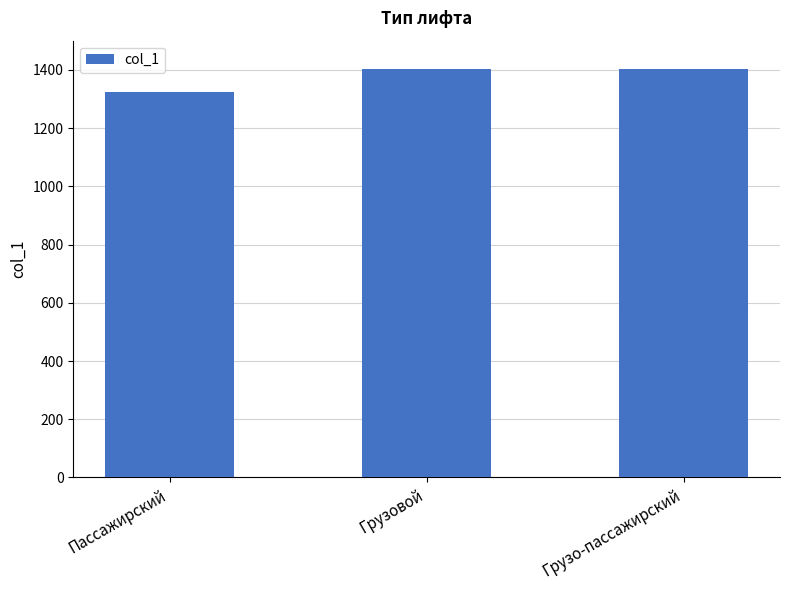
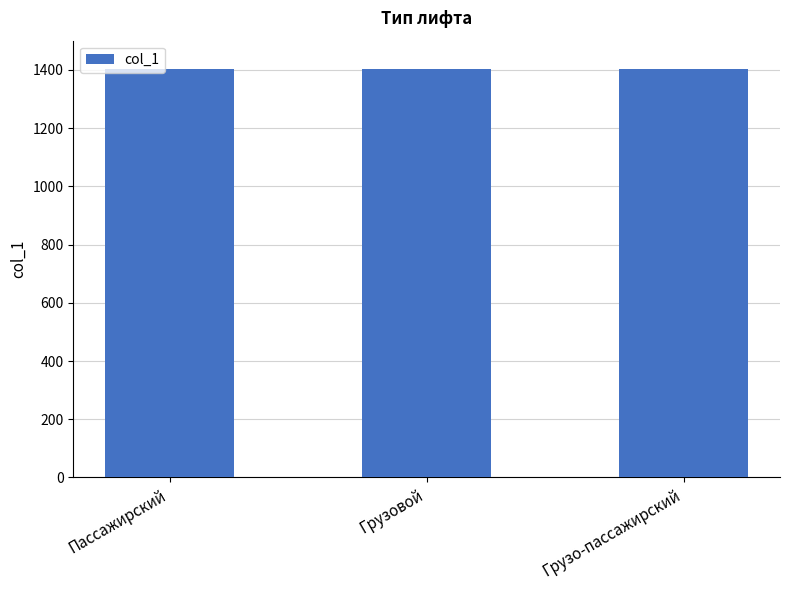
Пассажирский: 1320 -> 1400
